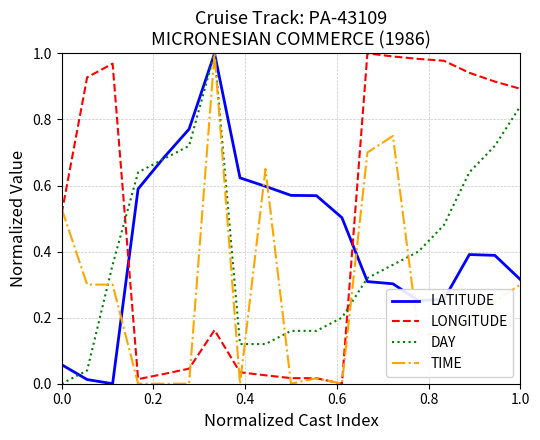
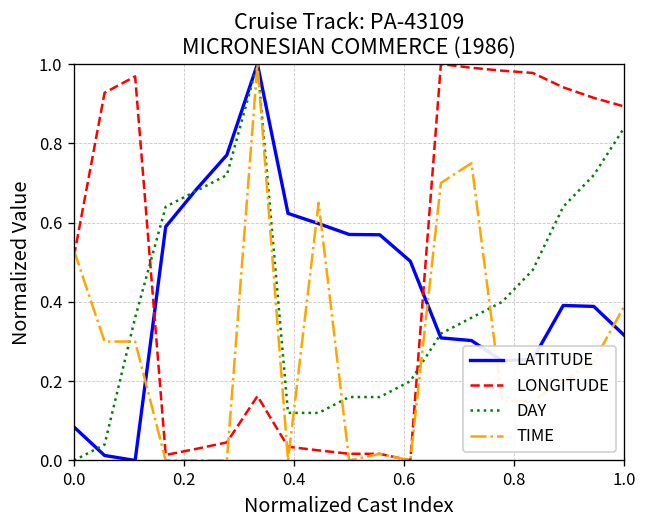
LATITUDE, 0.0: 0.06 -> 0.08
TIME, 1.0: 0.30 -> 0.39
